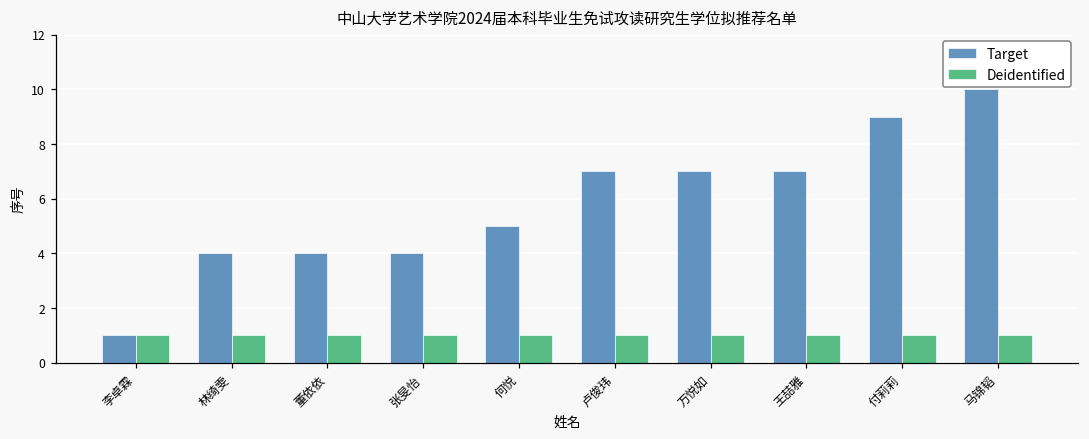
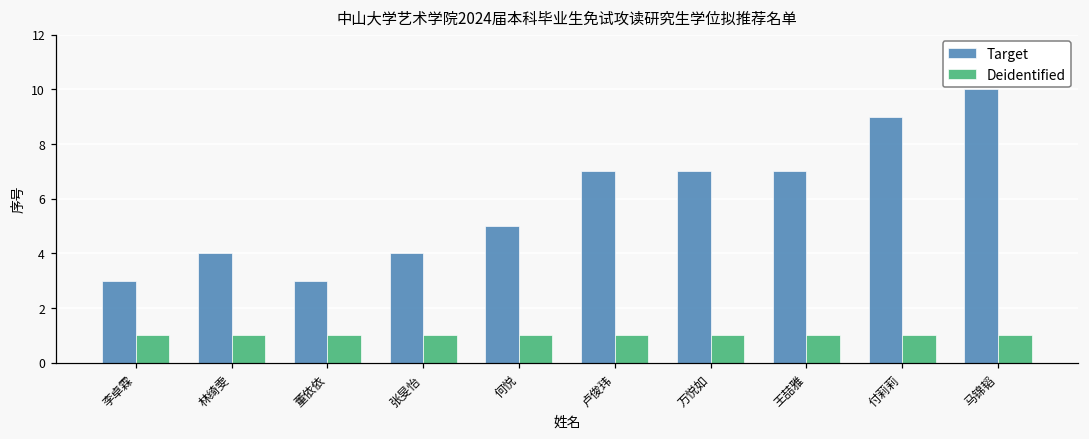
Target, 李卓霖: 1 -> 3
Target, 董依依: 4 -> 3
